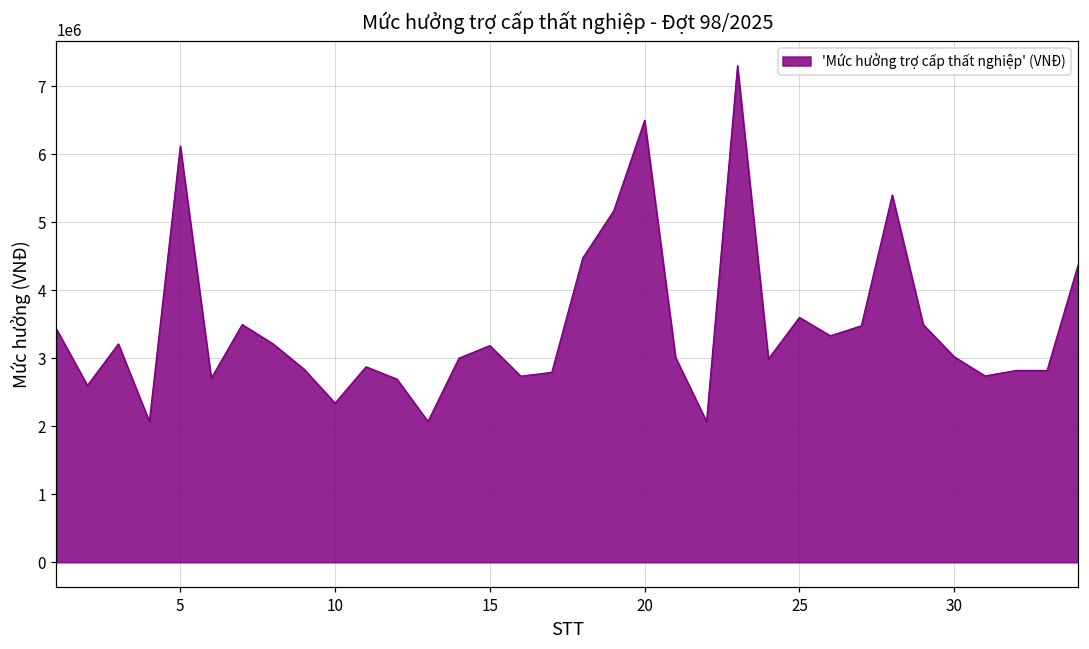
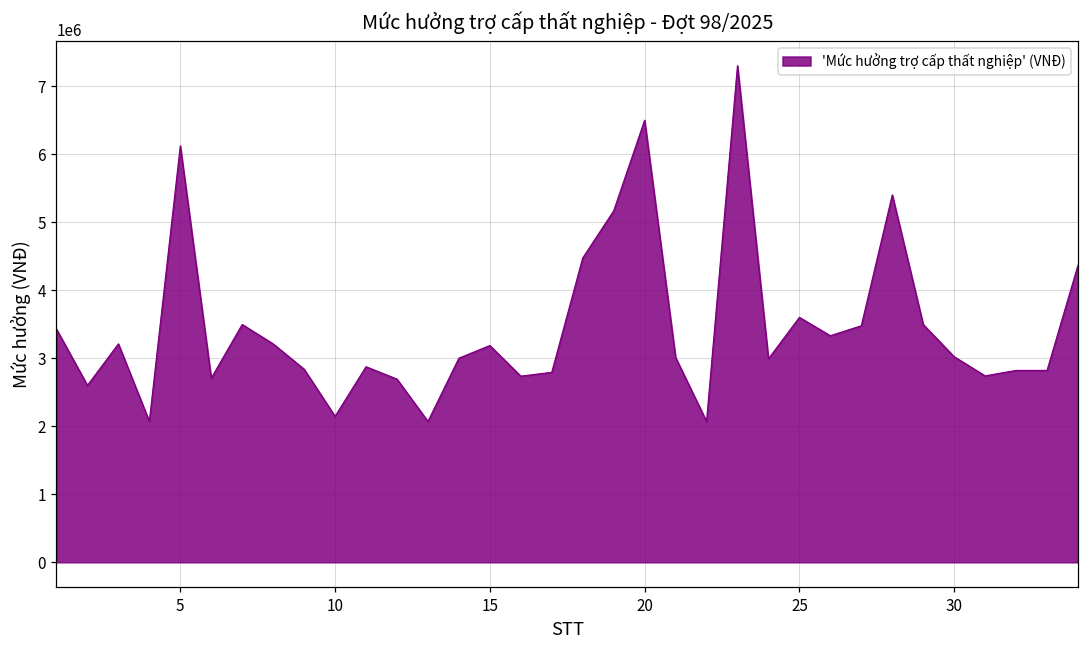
10: 2300000 -> 2100000
